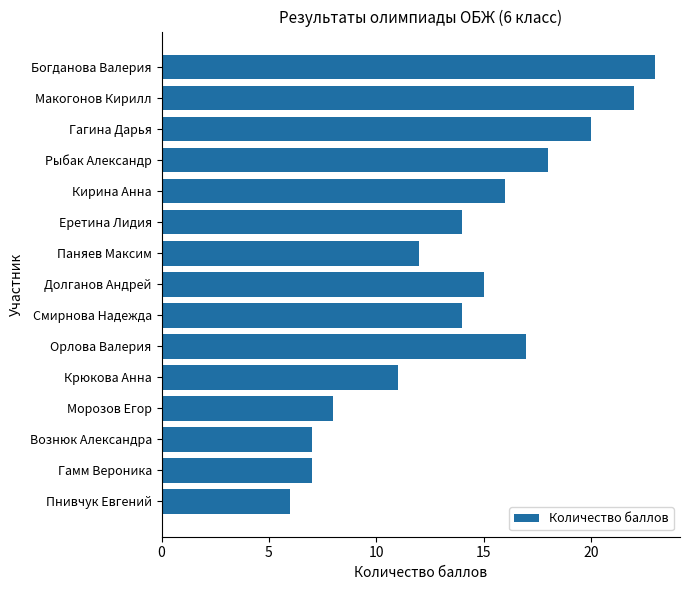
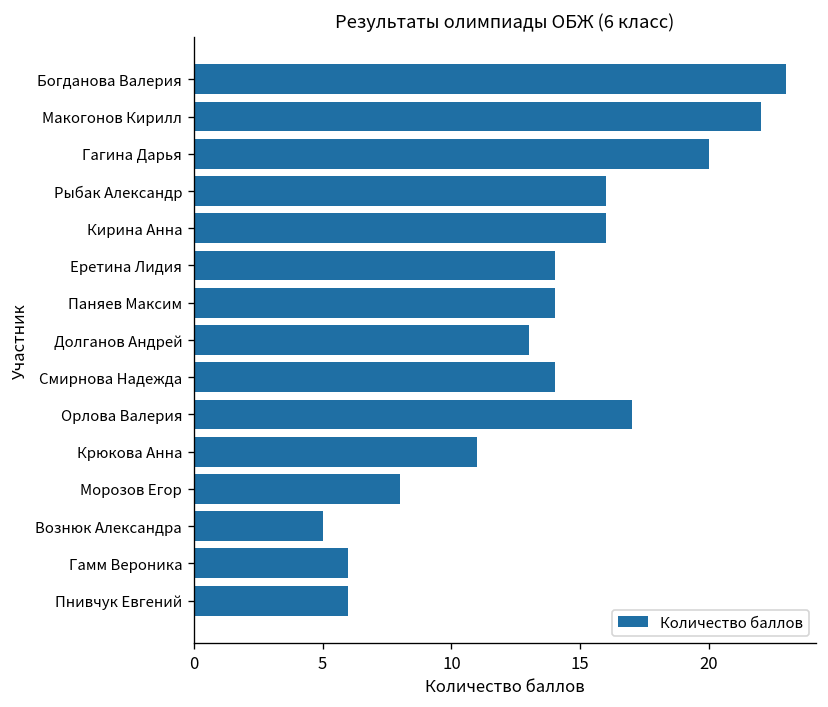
Рыбак Александр: 18 -> 16
Паняев Максим: 12 -> 14
Долганов Андрей: 15 -> 13
Вознюк Александра: 7 -> 5
Гамм Вероника: 7 -> 6
